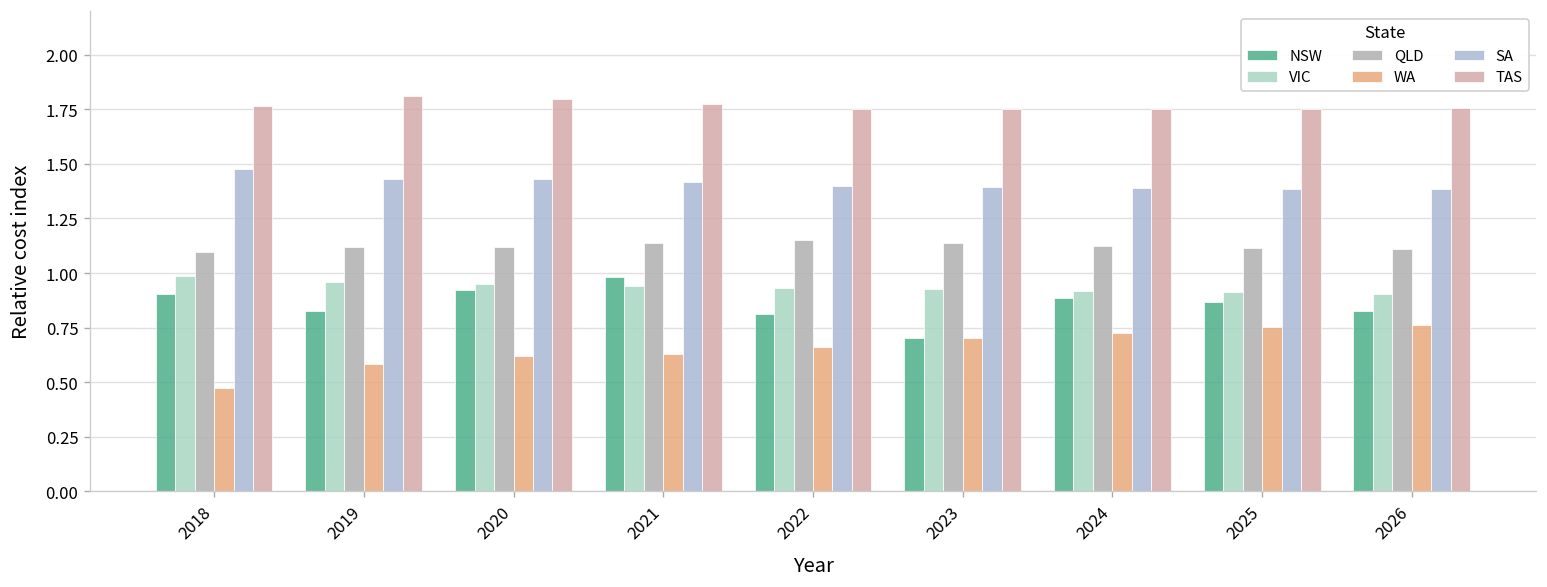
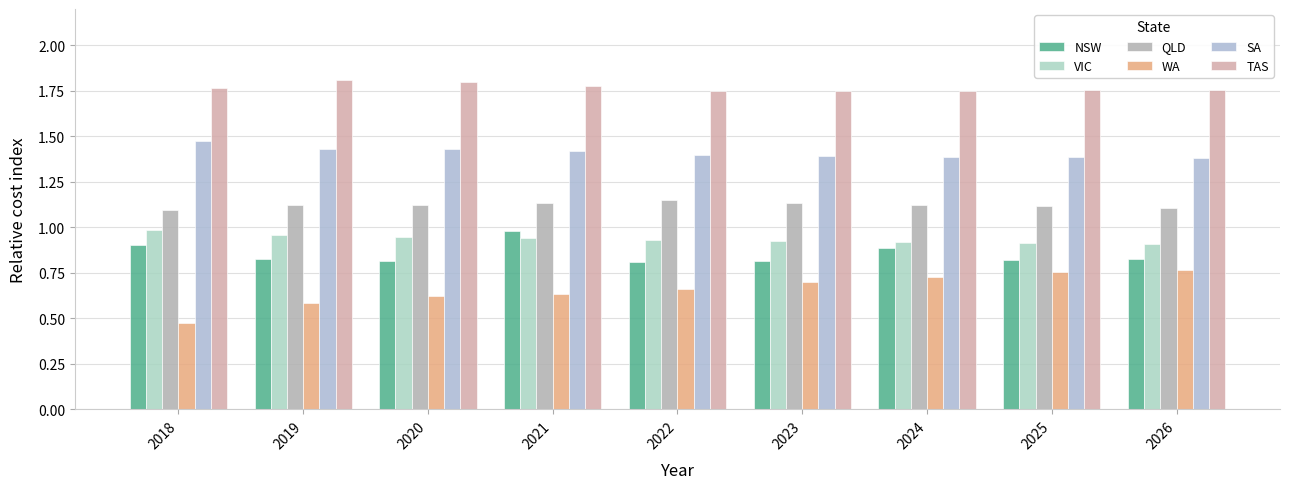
NSW, 2020: 0.92 -> 0.82
NSW, 2023: 0.70 -> 0.81
NSW, 2025: 0.87 -> 0.82
